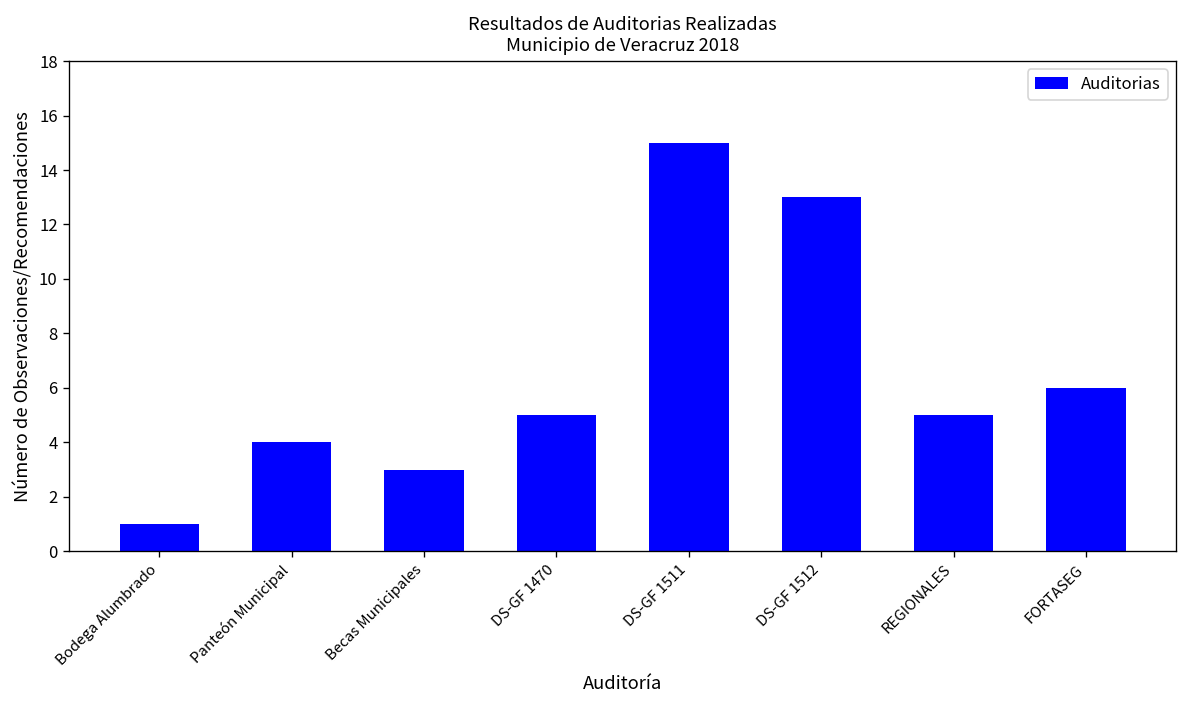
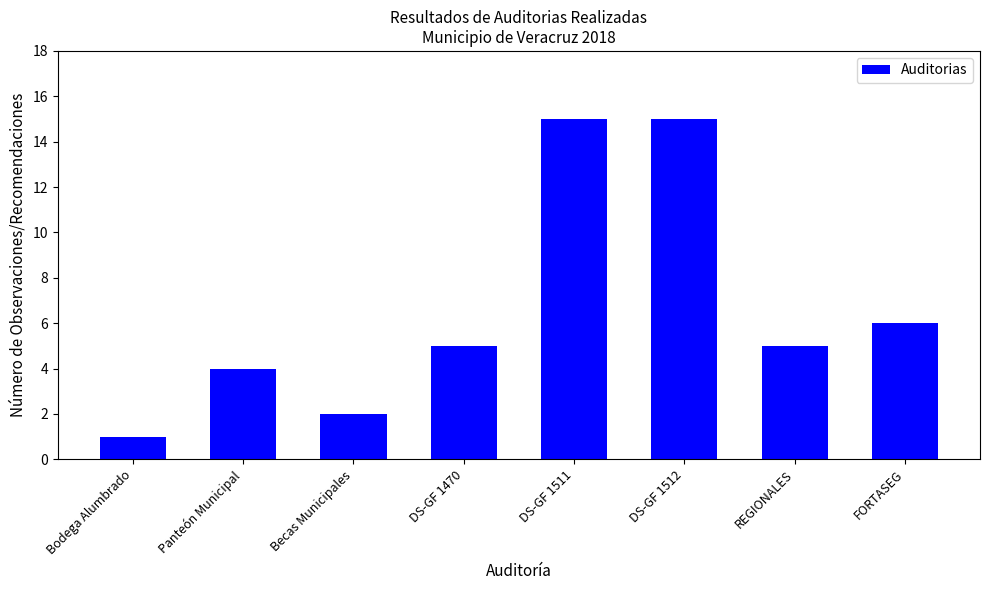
Becas Municipales: 3 -> 2
DS-GF 1512: 13 -> 15
